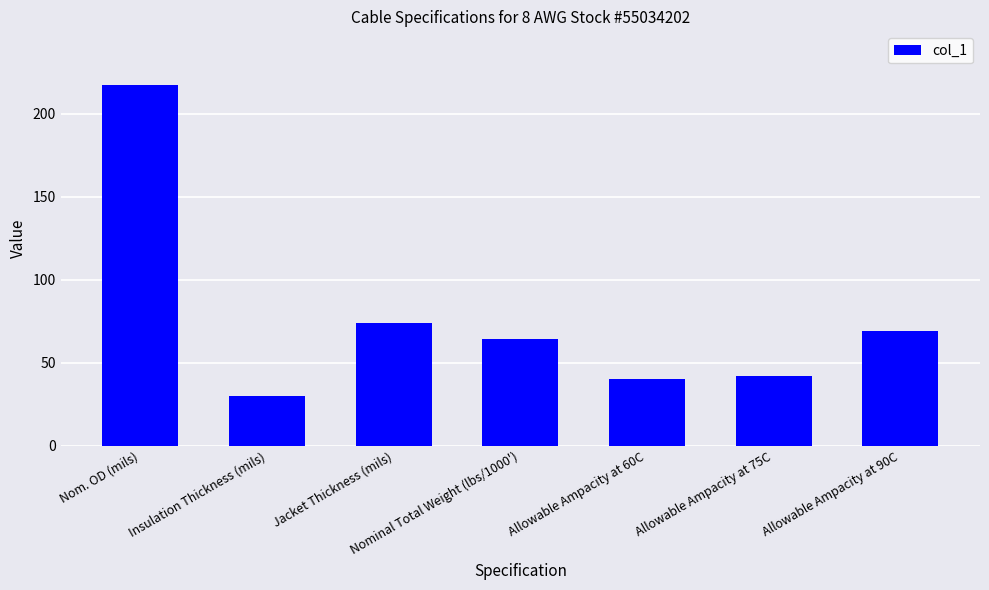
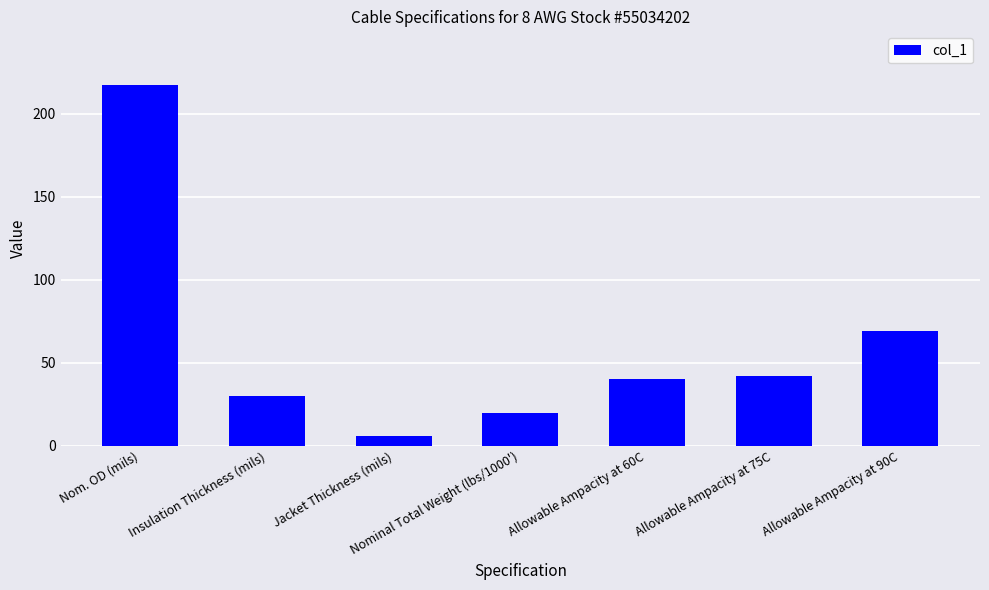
Jacket Thickness (mils): 74 -> 6
Nominal Total Weight (lbs/1000'): 64 -> 20
